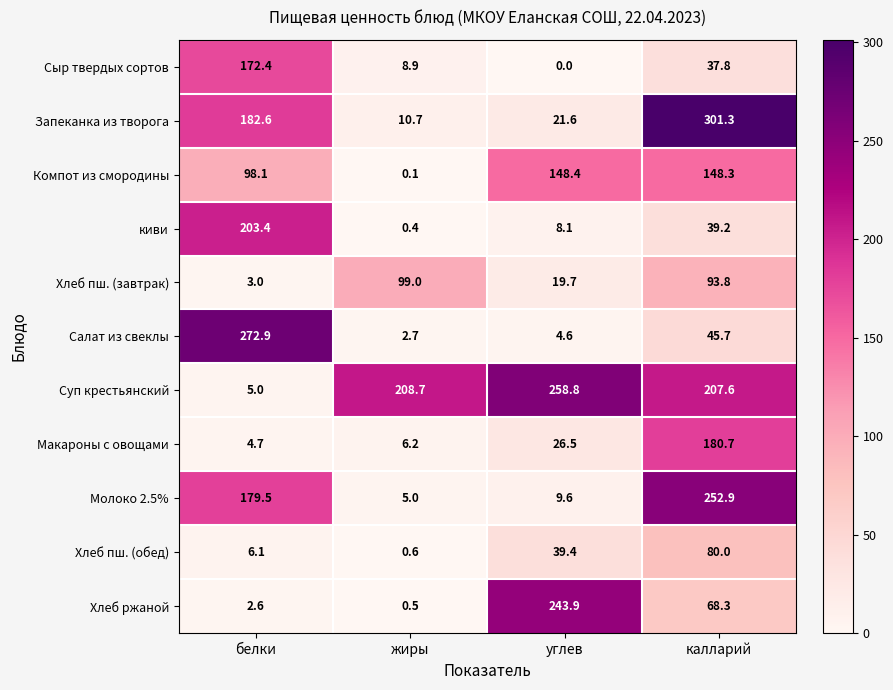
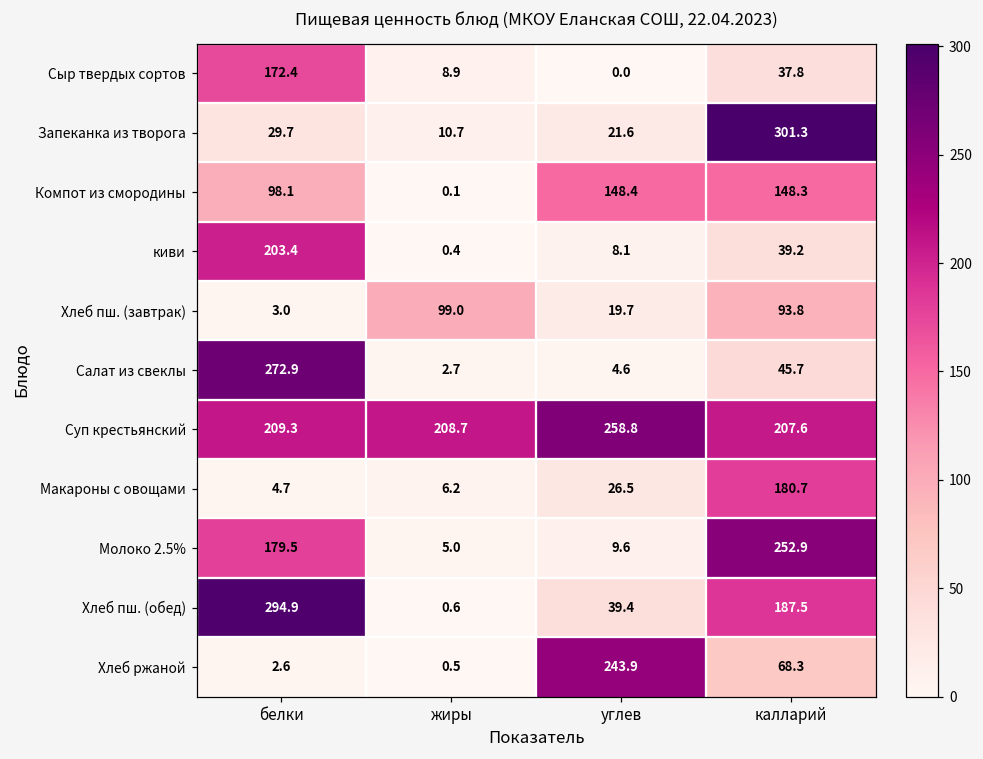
Запеканка из творога, белки: 182.6 -> 29.7
Суп крестьянский, белки: 5.0 -> 209.3
Хлеб пш. (обед), белки: 6.1 -> 294.9
Хлеб пш. (обед), калларий: 80.0 -> 187.5
